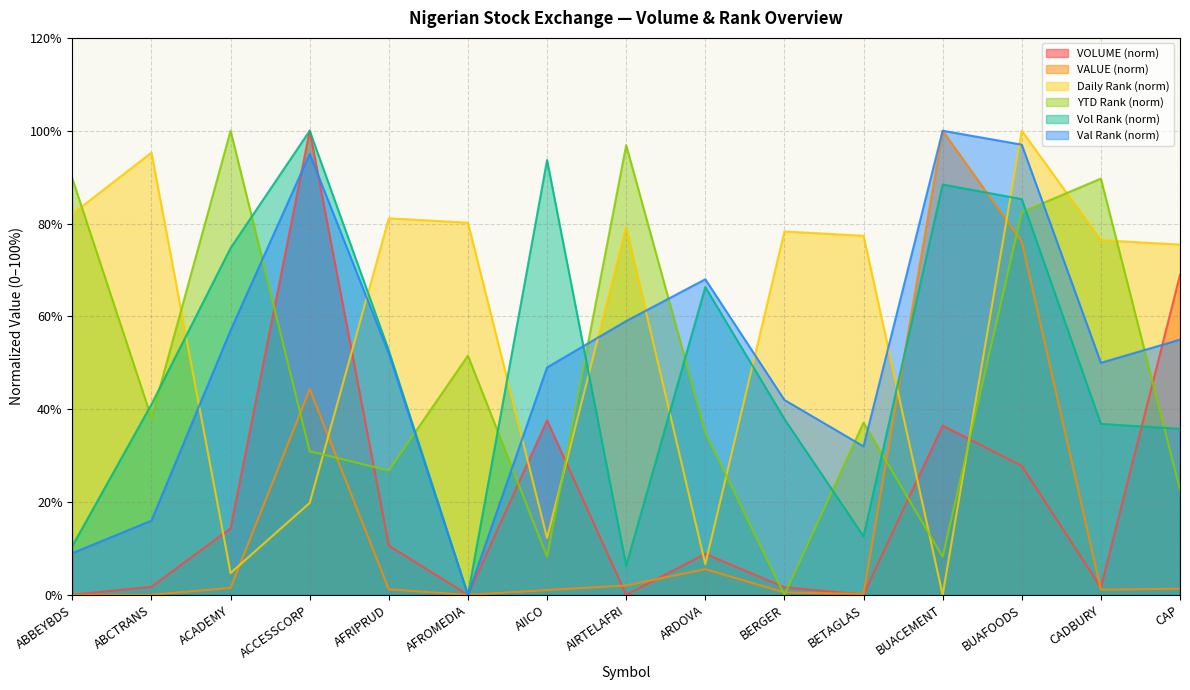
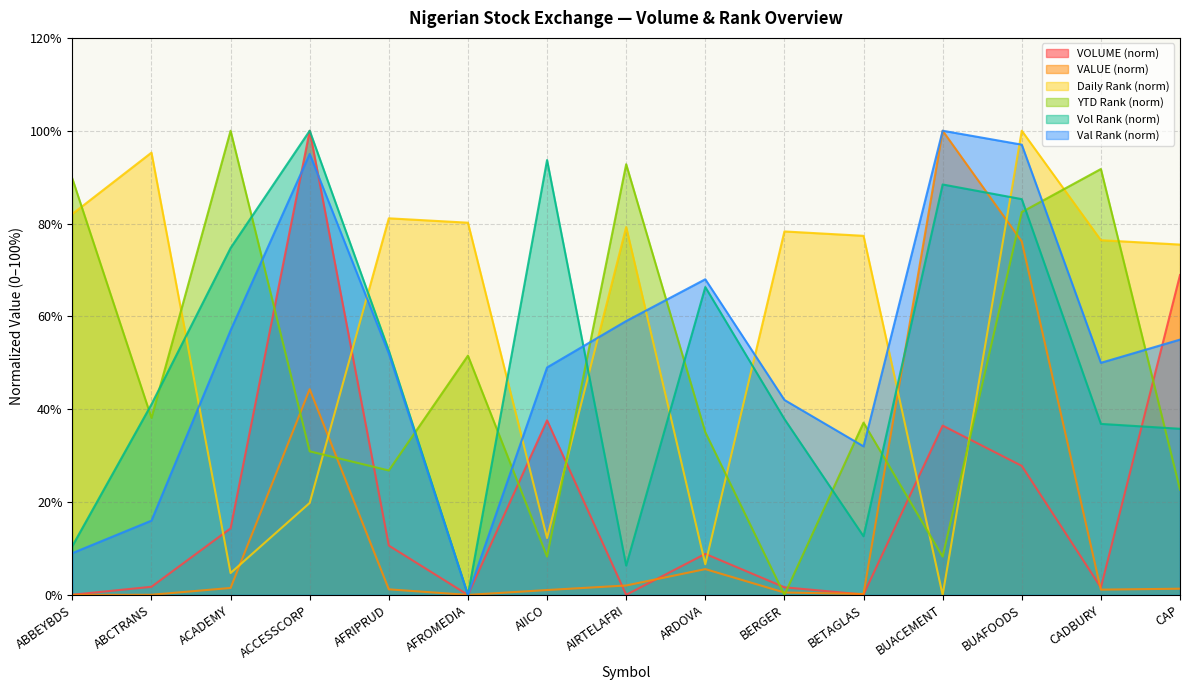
YTD Rank (norm), AIRTELAFRI: 97% -> 93%
YTD Rank (norm), CADBURY: 90% -> 92%
